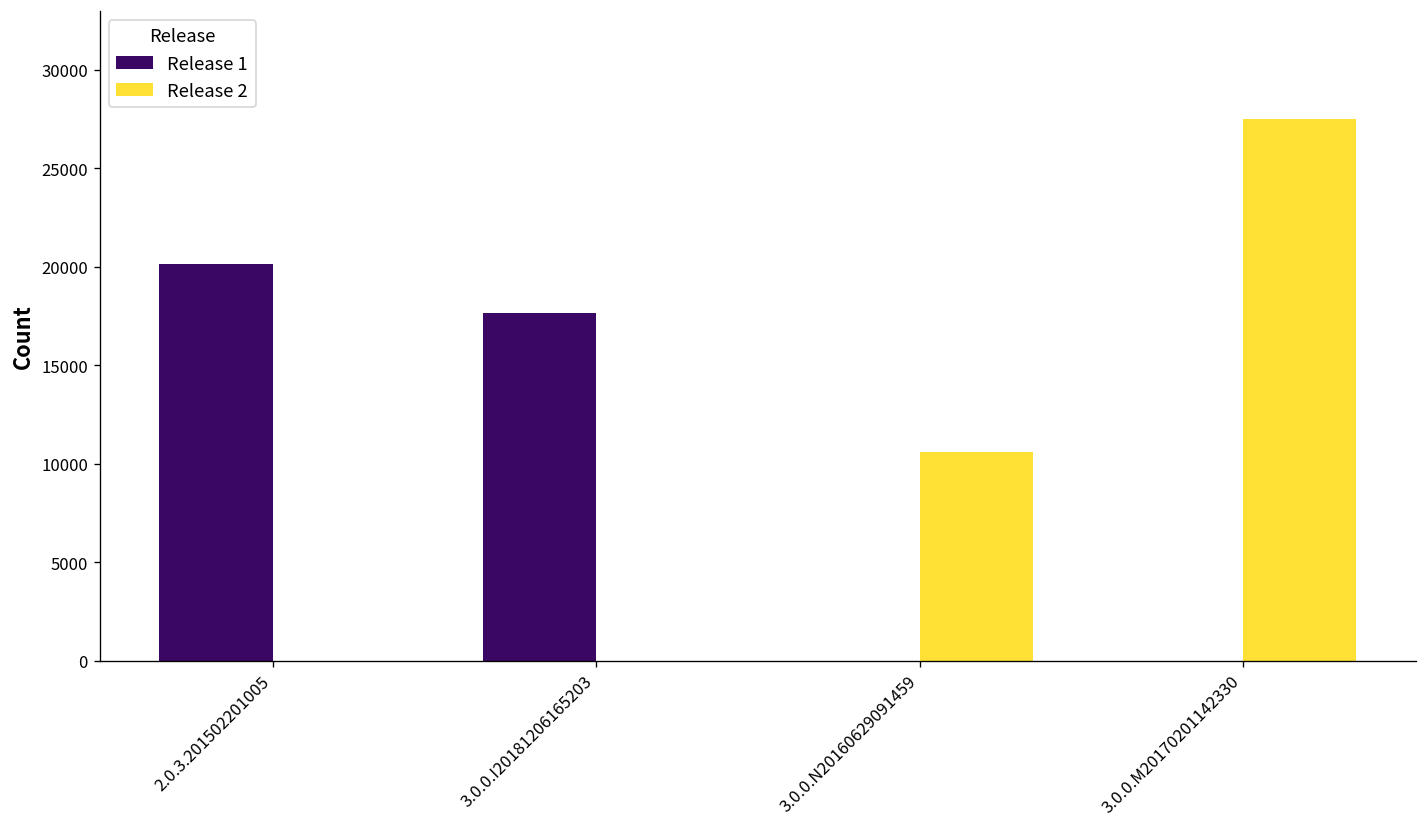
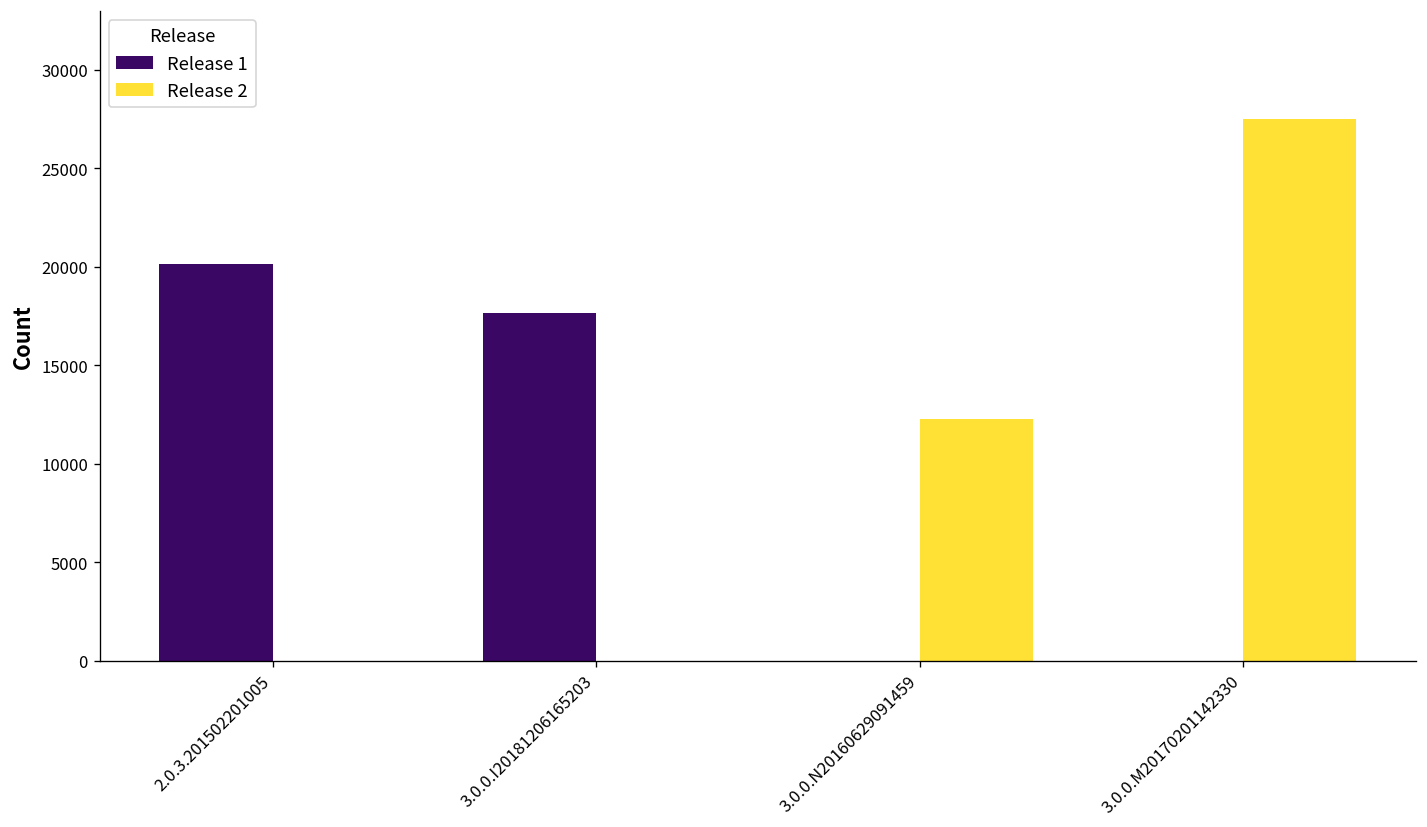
Release 2, 3.0.0.N20160629091459: 10600 -> 12300
